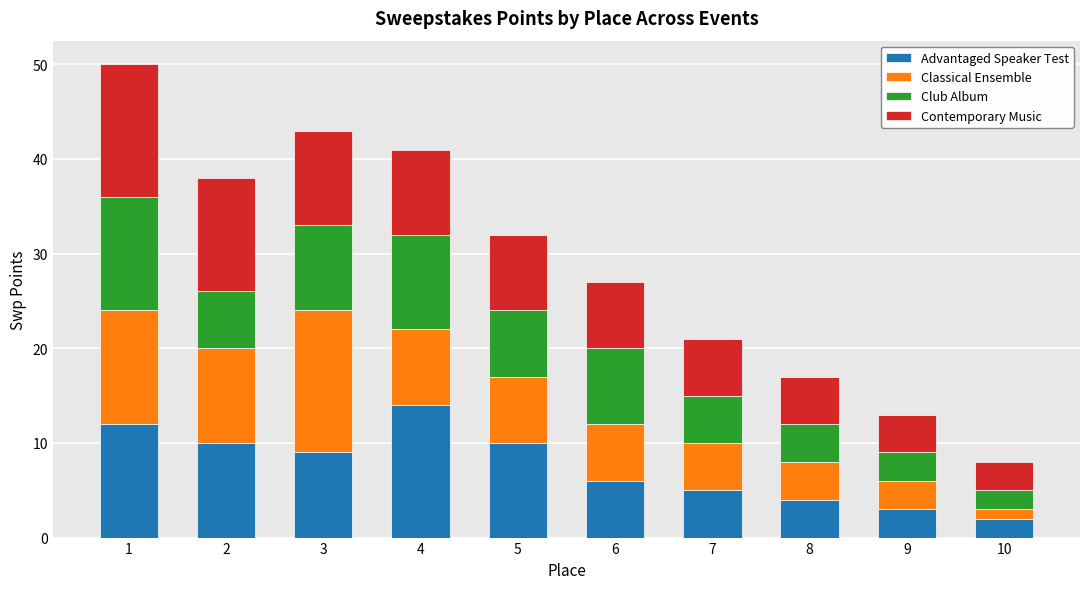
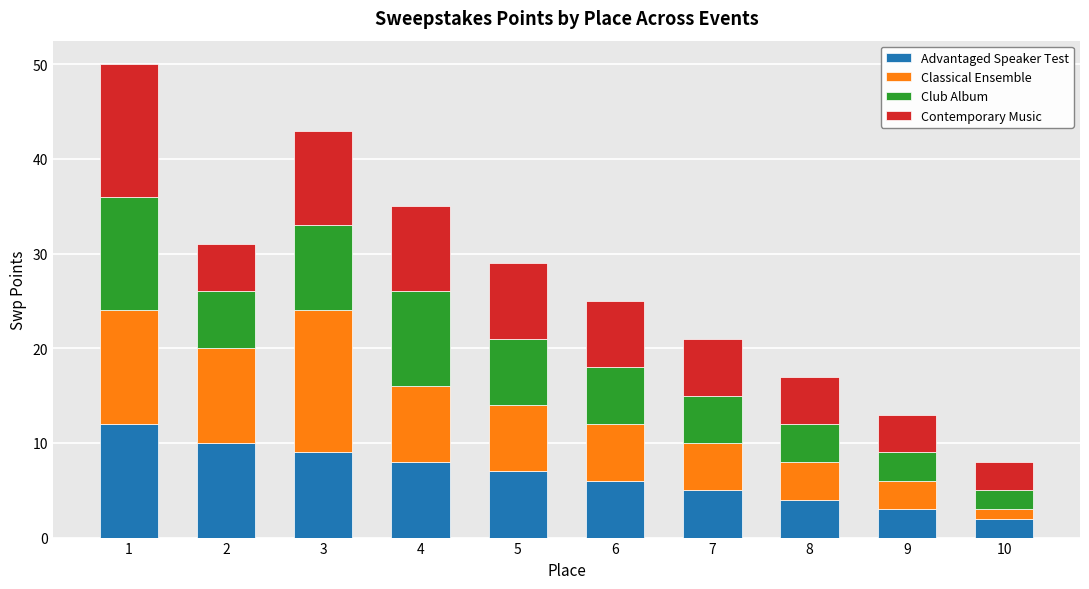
Contemporary Music, 2: 12 -> 5
Advantaged Speaker Test, 4: 14 -> 8
Advantaged Speaker Test, 5: 10 -> 7
Club Album, 6: 8 -> 6
